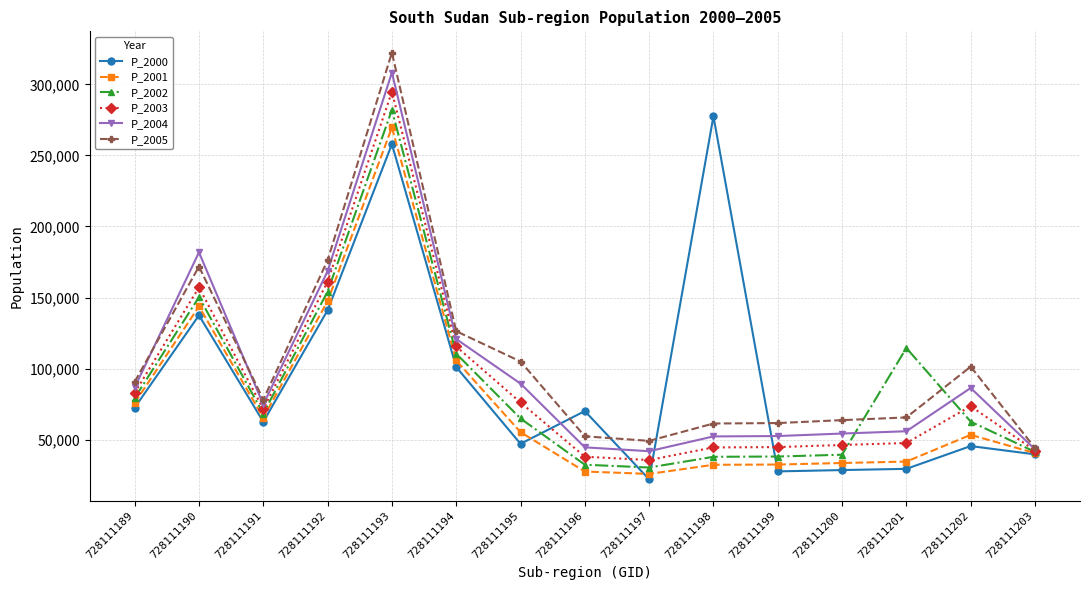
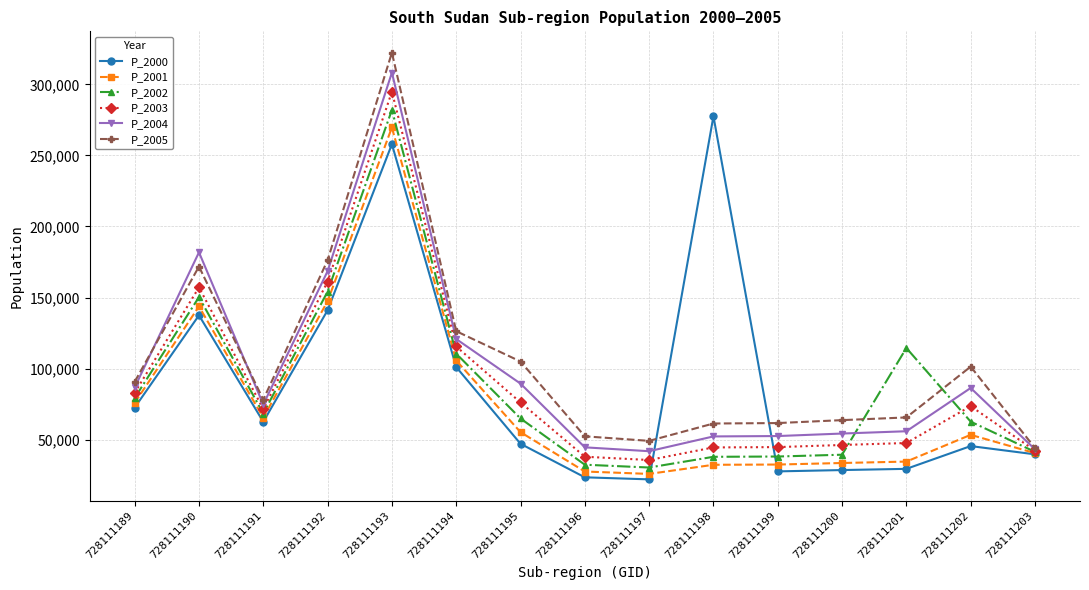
P_2000, 728111196: 70,000 -> 23,000
